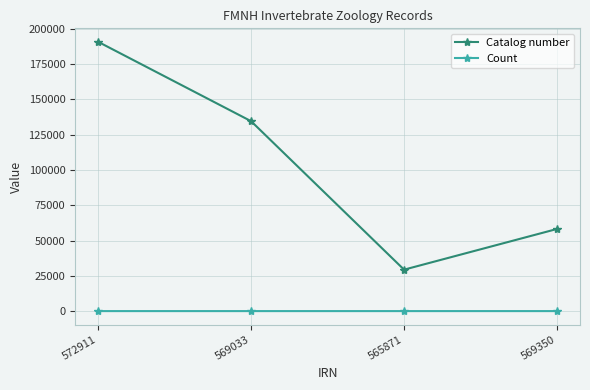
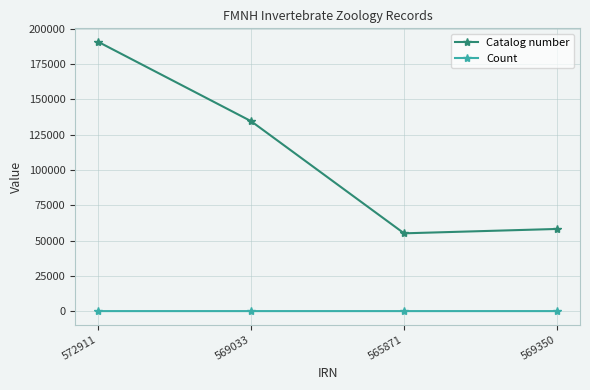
Catalog number, 565871: 29000 -> 55000
